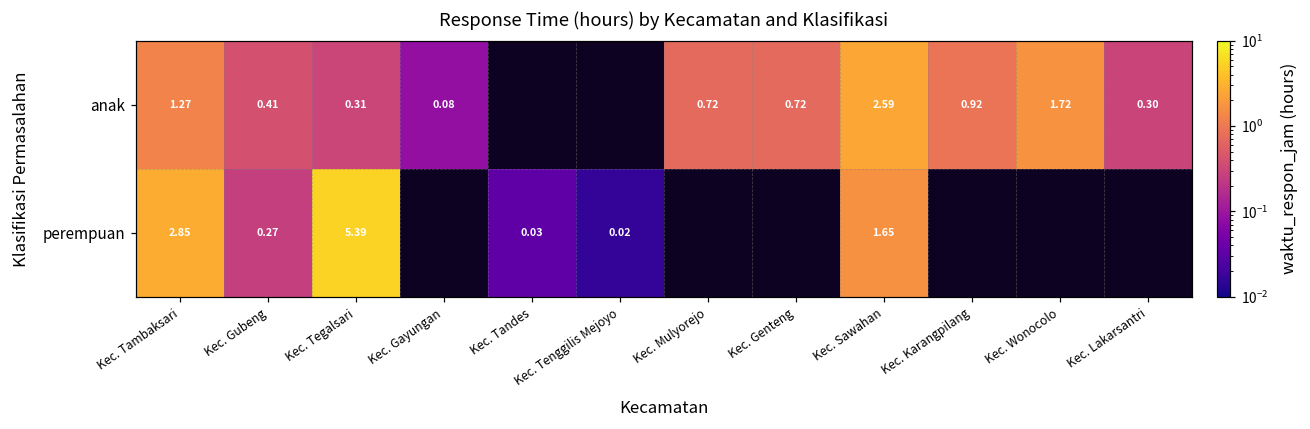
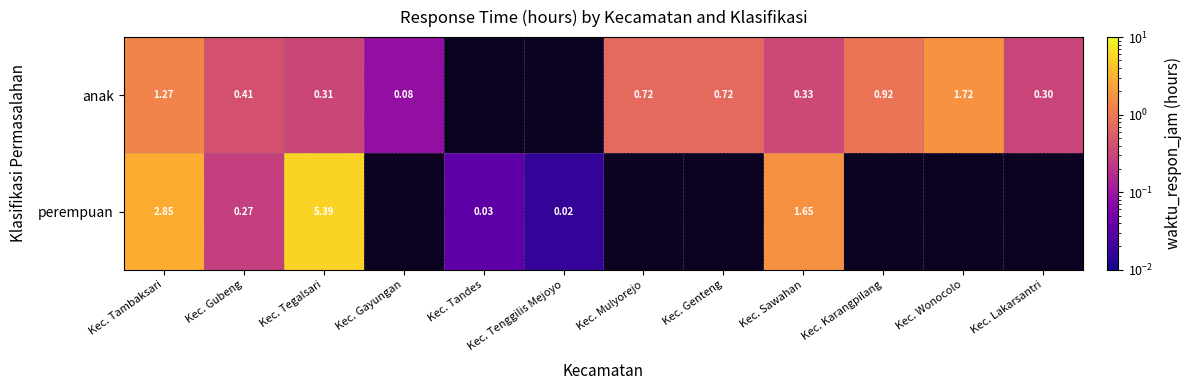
anak, Kec. Sawahan: 2.59 -> 0.33
